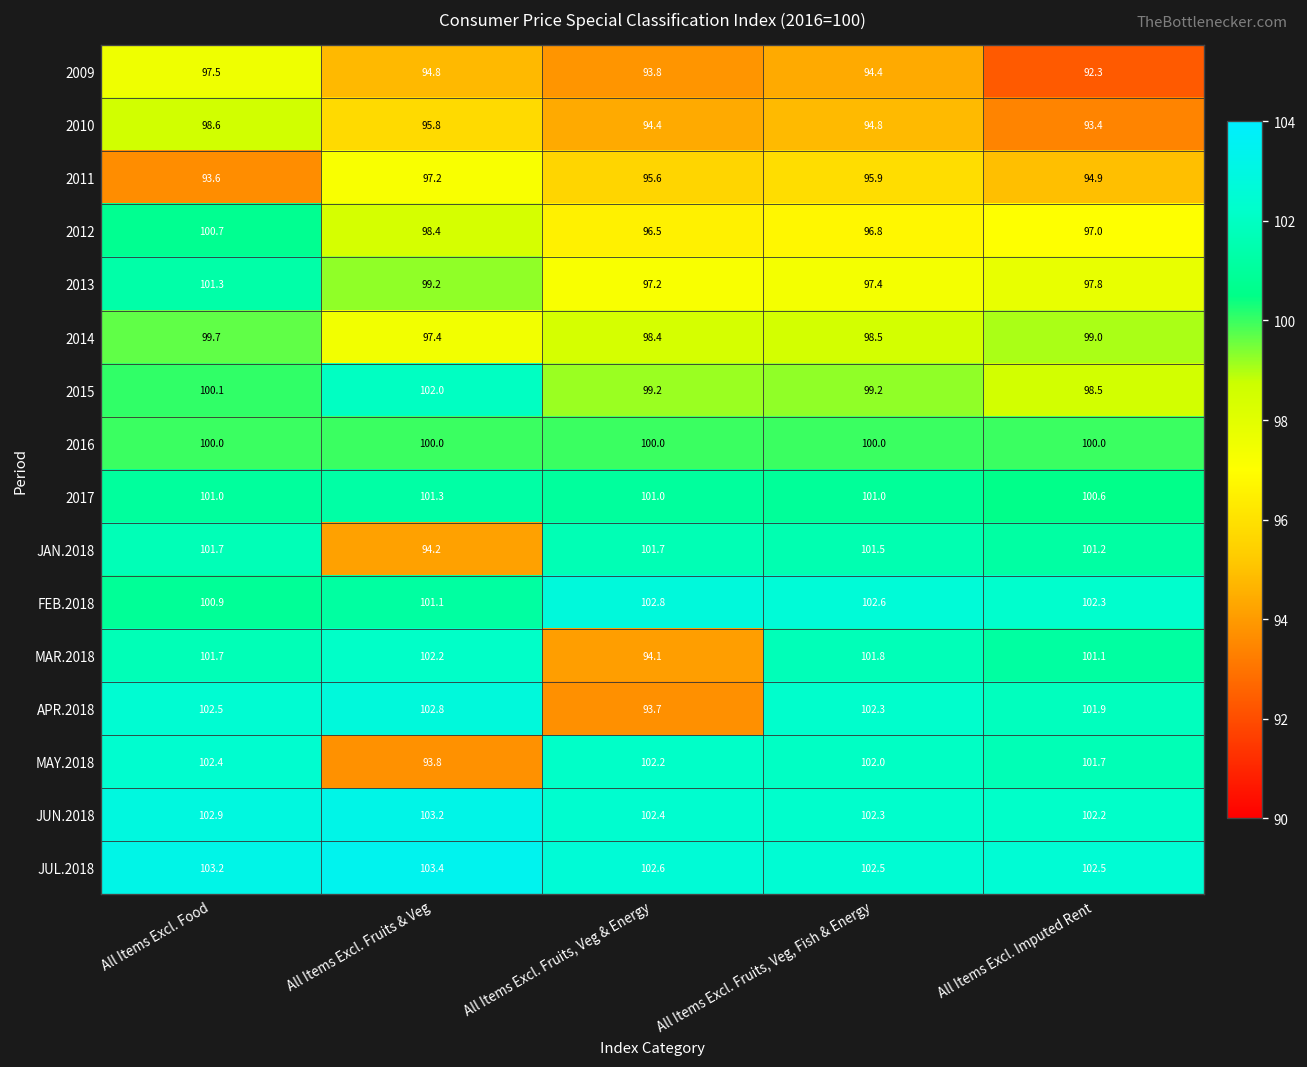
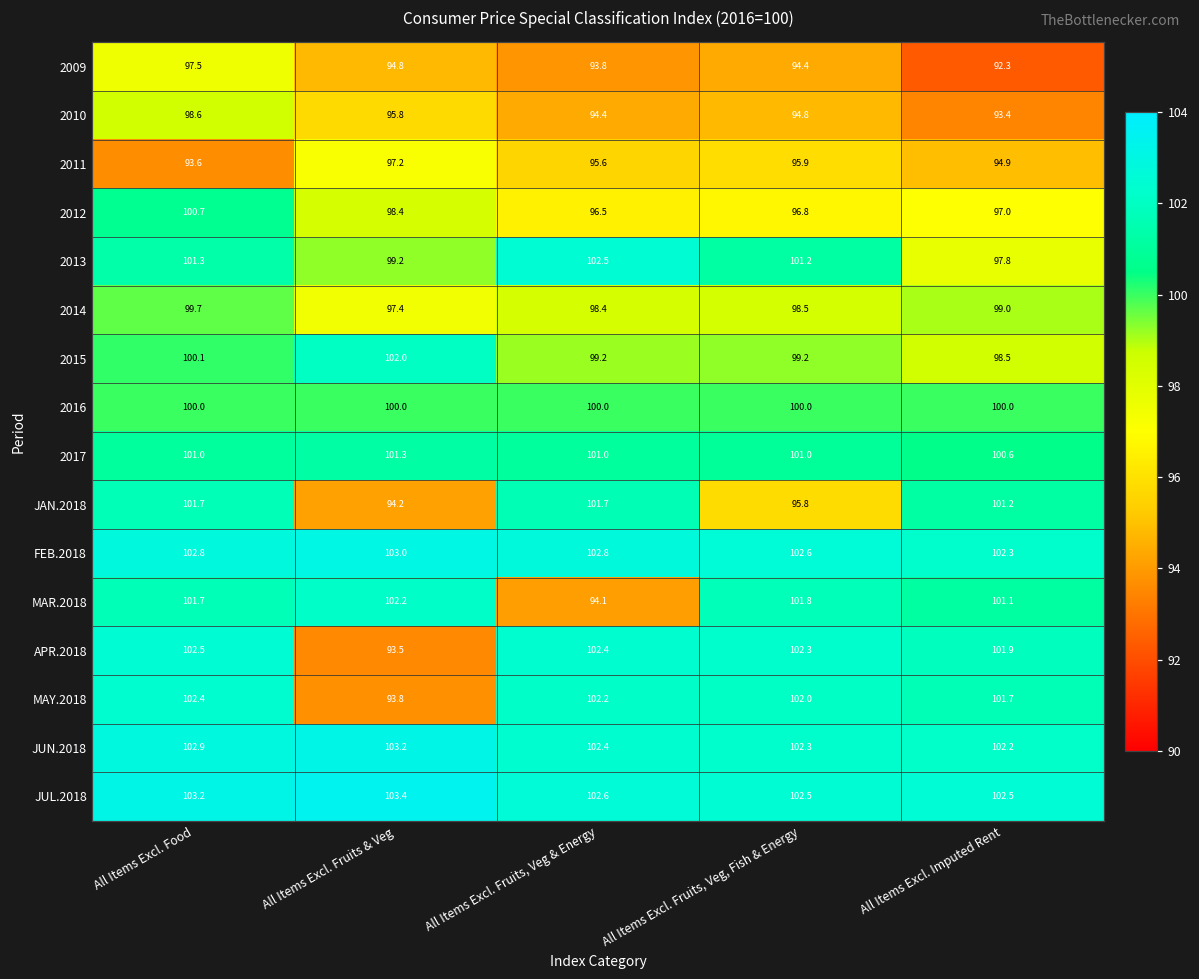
2013, All Items Excl. Fruits, Veg & Energy: 97.2 -> 102.5
2013, All Items Excl. Fruits, Veg, Fish & Energy: 97.4 -> 101.2
JAN.2018, All Items Excl. Fruits, Veg, Fish & Energy: 101.5 -> 95.8
FEB.2018, All Items Excl. Food: 100.9 -> 102.8
FEB.2018, All Items Excl. Fruits & Veg: 101.1 -> 103.0
APR.2018, All Items Excl. Fruits & Veg: 102.8 -> 93.5
APR.2018, All Items Excl. Fruits, Veg & Energy: 93.7 -> 102.4
